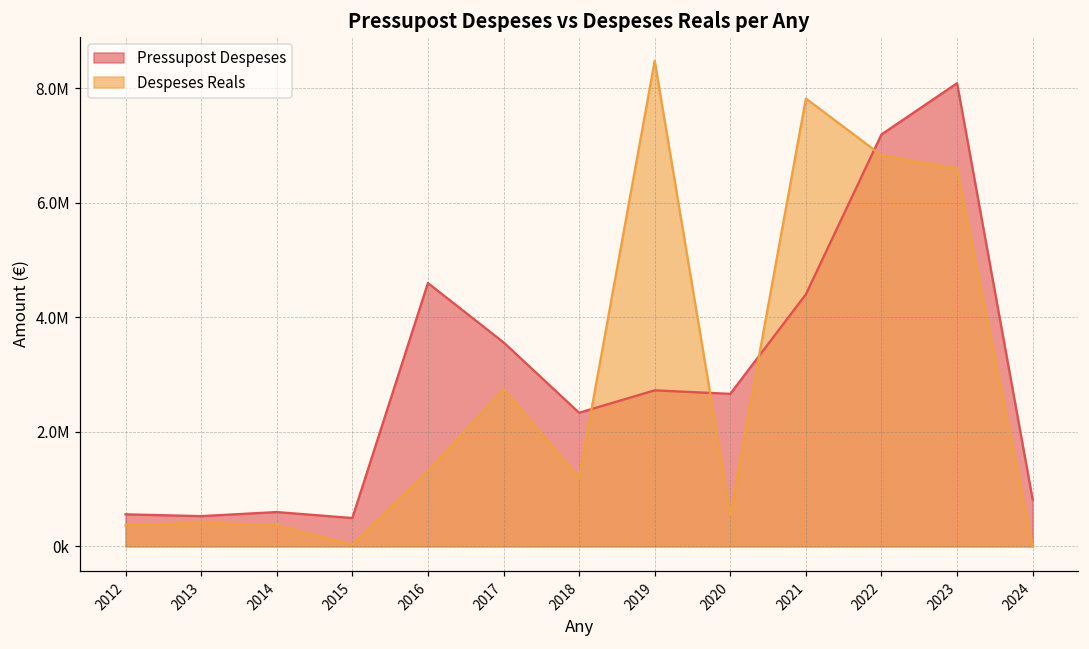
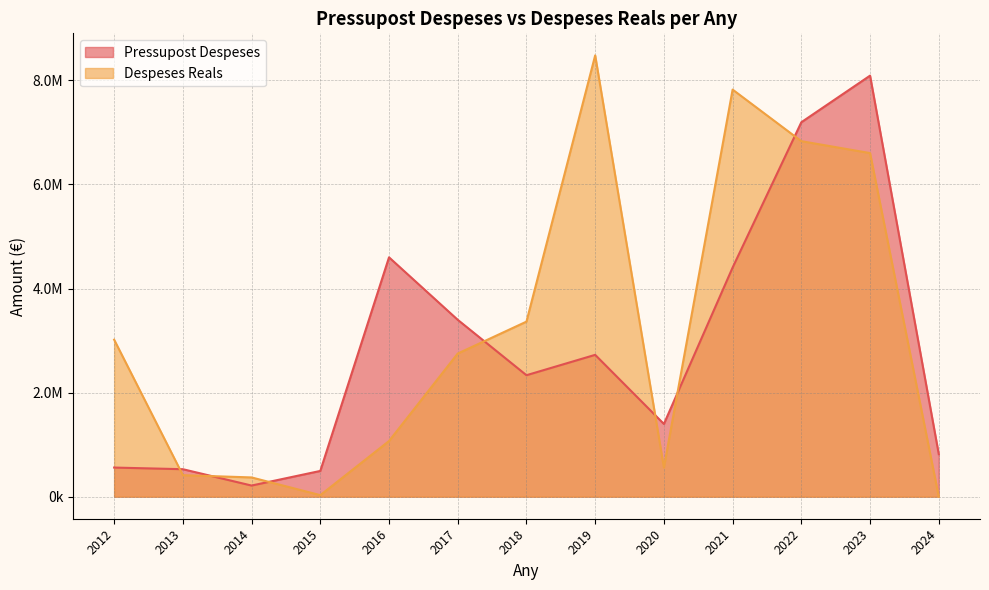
Despeses Reals, 2012: 400000 -> 3000000
Pressupost Despeses, 2014: 600000 -> 200000
Despeses Reals, 2016: 1300000 -> 1100000
Pressupost Despeses, 2017: 3600000 -> 3400000
Despeses Reals, 2018: 1200000 -> 3400000
Pressupost Despeses, 2020: 2700000 -> 1400000
